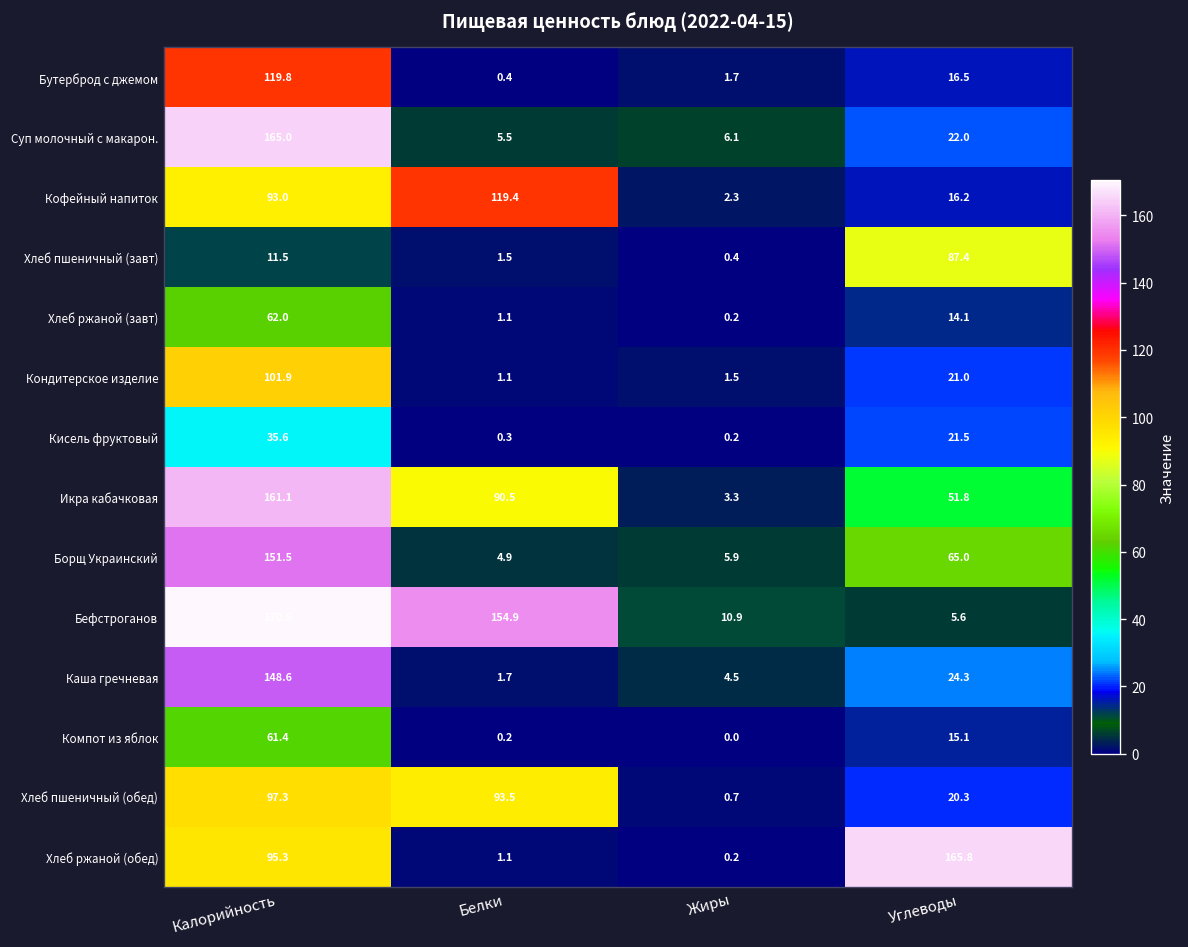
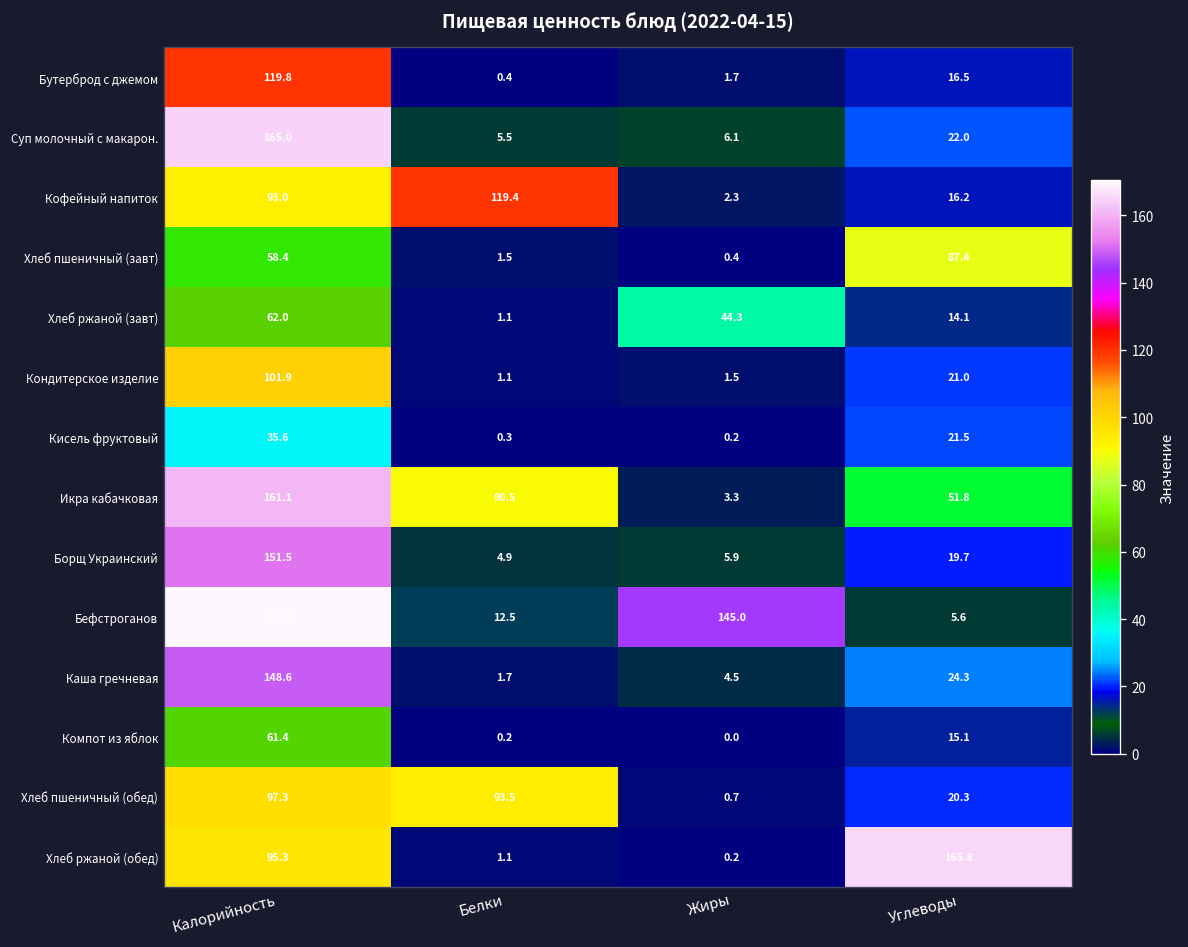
Хлеб пшеничный (завт), Калорийность: 11.5 -> 58.4
Хлеб ржаной (завт), Жиры: 0.2 -> 44.3
Борщ Украинский, Углеводы: 65.0 -> 19.7
Бефстроганов, Белки: 154.9 -> 12.5
Бефстроганов, Жиры: 10.9 -> 145.0
